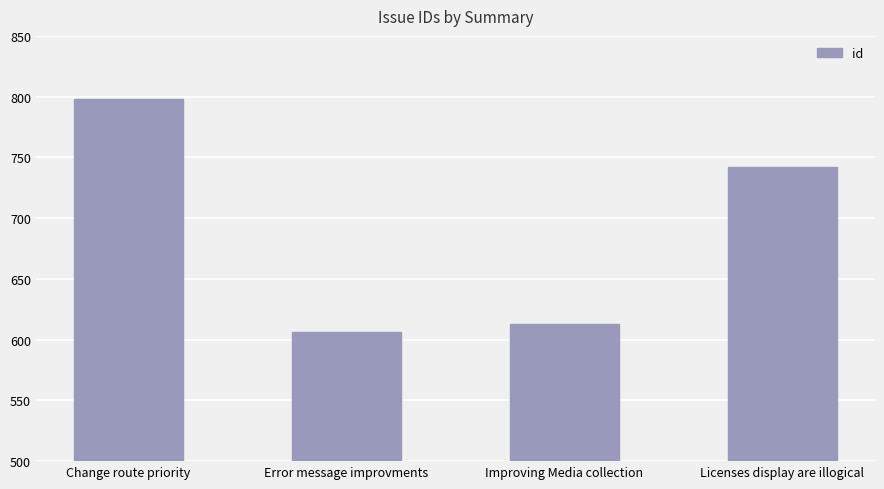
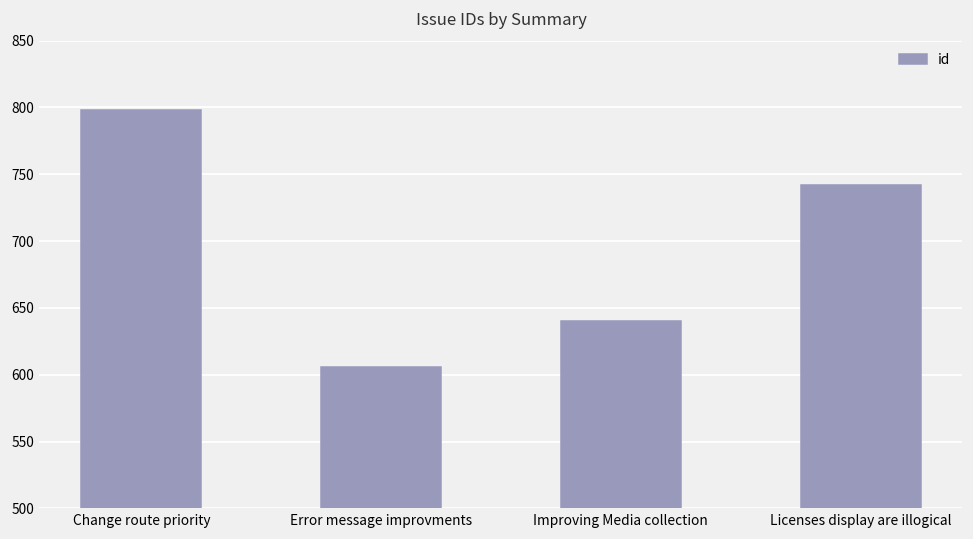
Improving Media collection: 613 -> 640
